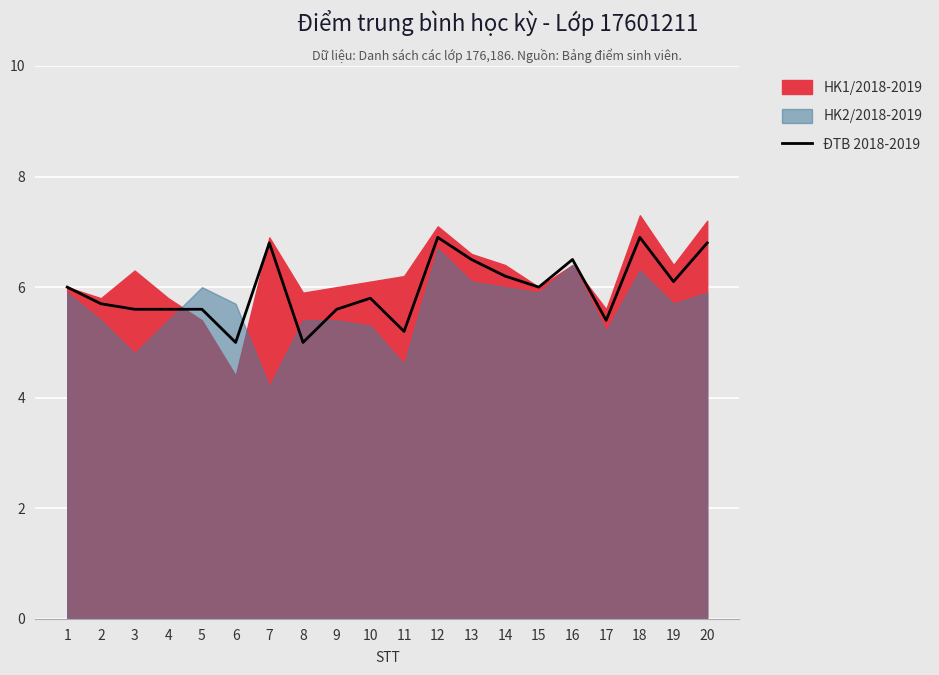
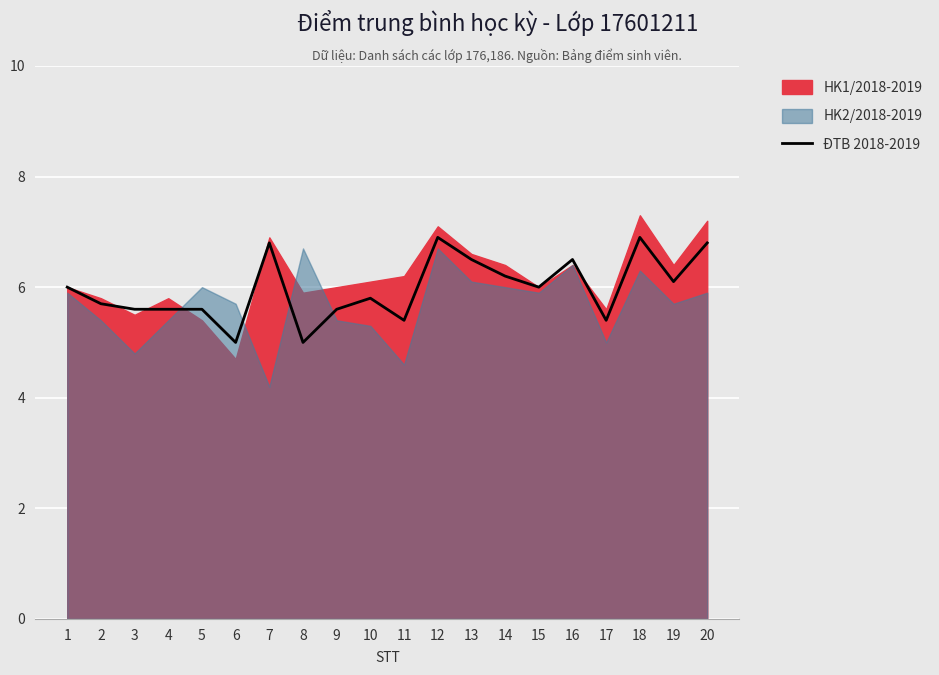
HK1/2018-2019, 3: 6.3 -> 5.5
HK1/2018-2019, 6: 4.4 -> 4.7
HK2/2018-2019, 8: 5.4 -> 6.7
ĐTB 2018-2019, 11: 5.2 -> 5.4
HK2/2018-2019, 17: 5.2 -> 5.0
